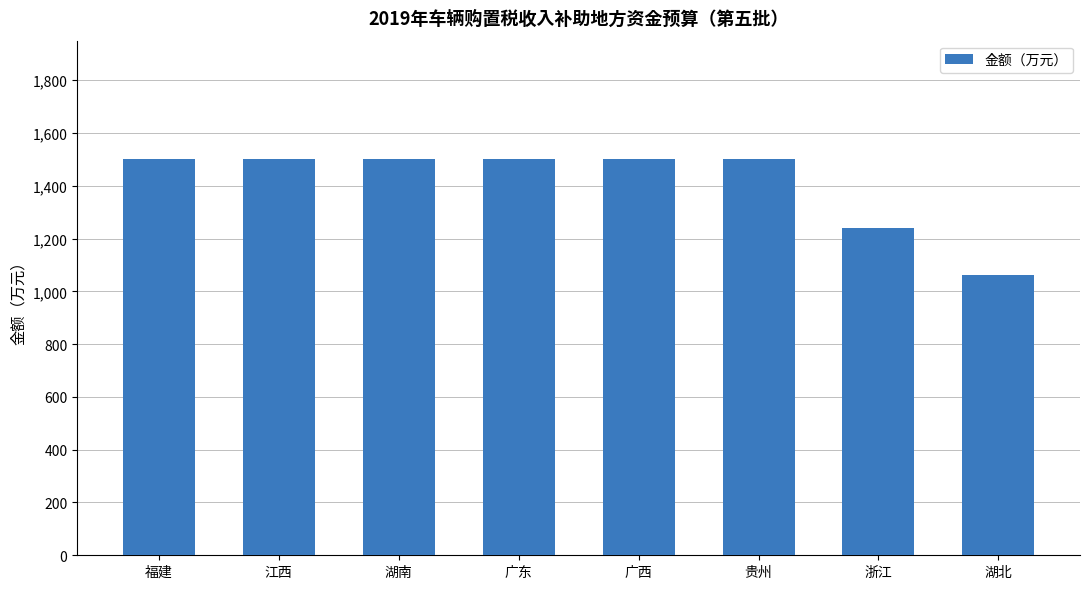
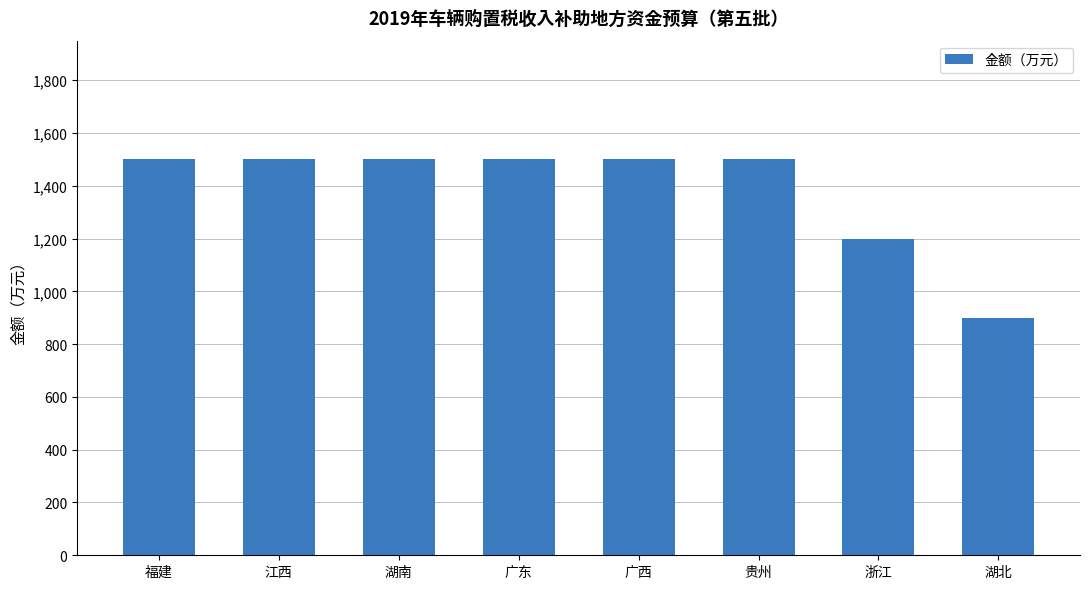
浙江: 1,240 -> 1,200
湖北: 1,060 -> 900
